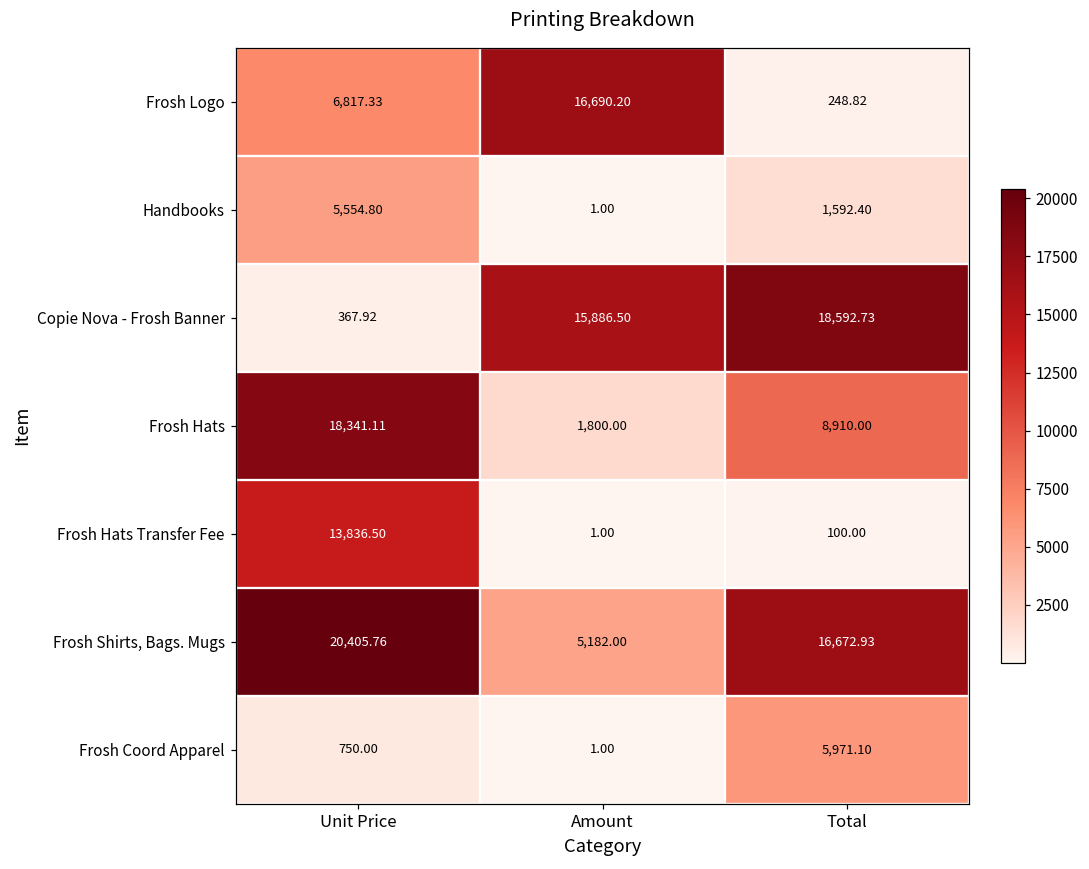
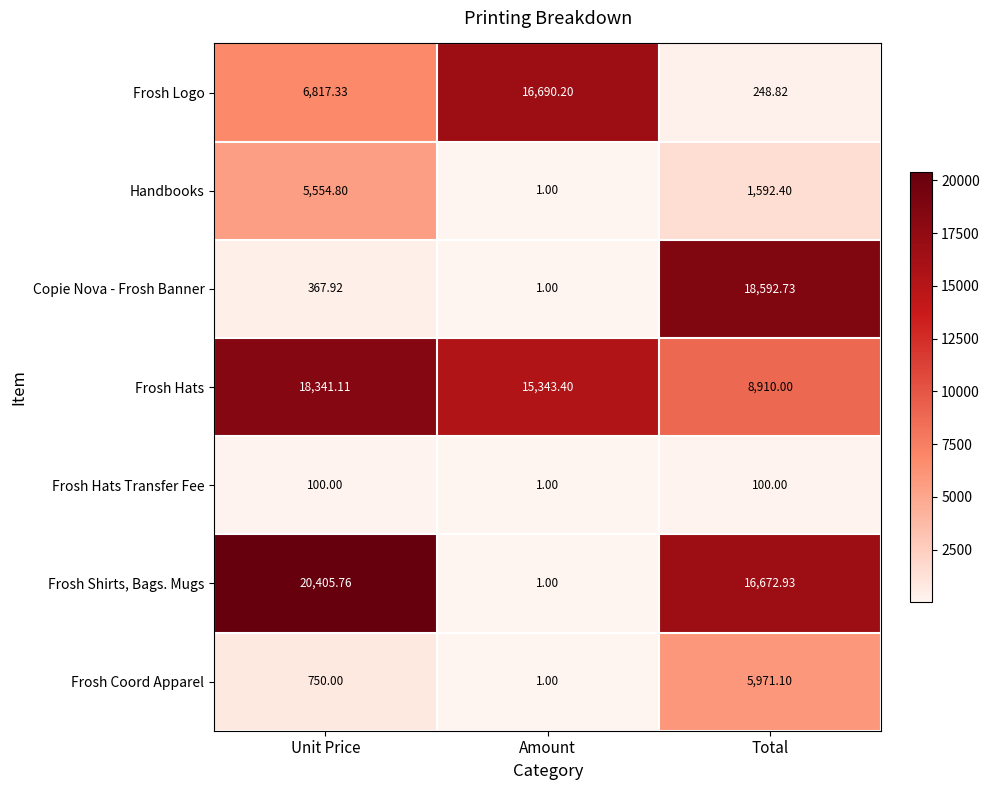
Copie Nova - Frosh Banner, Amount: 15,886.50 -> 1.00
Frosh Hats, Amount: 1,800.00 -> 15,343.40
Frosh Hats Transfer Fee, Unit Price: 13,836.50 -> 100.00
Frosh Shirts, Bags. Mugs, Amount: 5,182.00 -> 1.00
